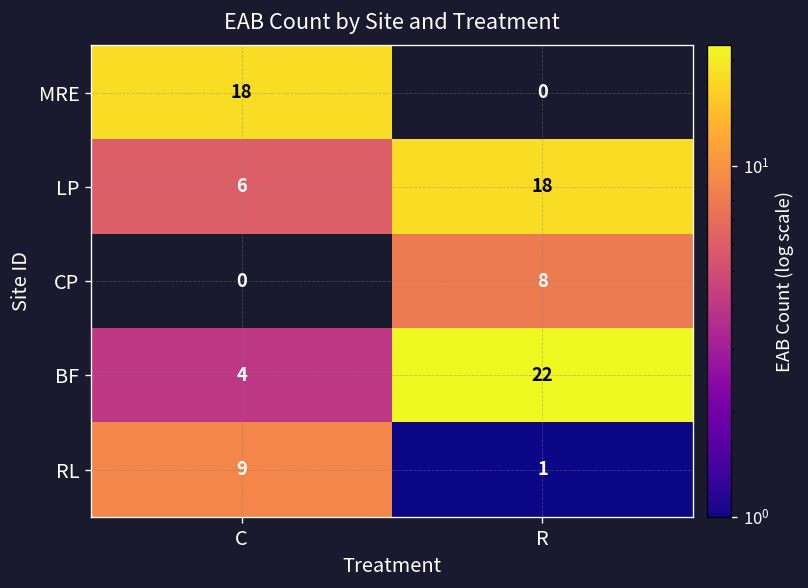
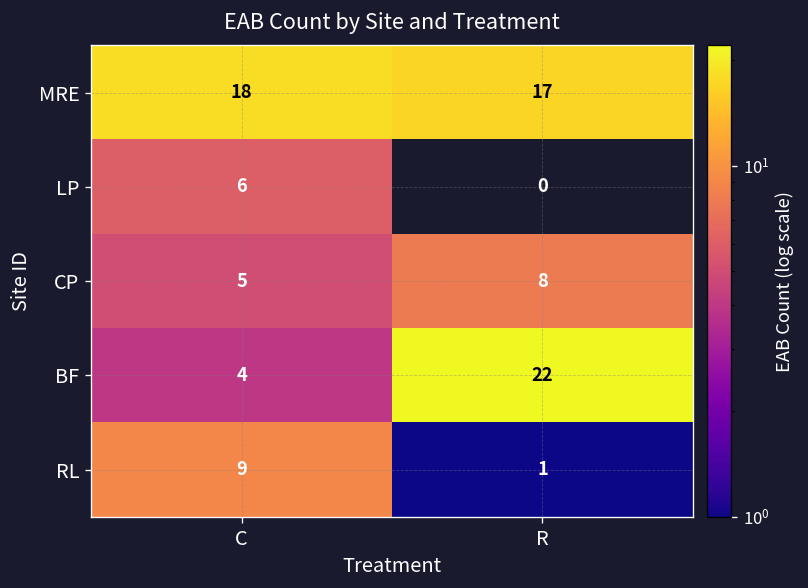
MRE, R: 0 -> 17
LP, R: 18 -> 0
CP, C: 0 -> 5
